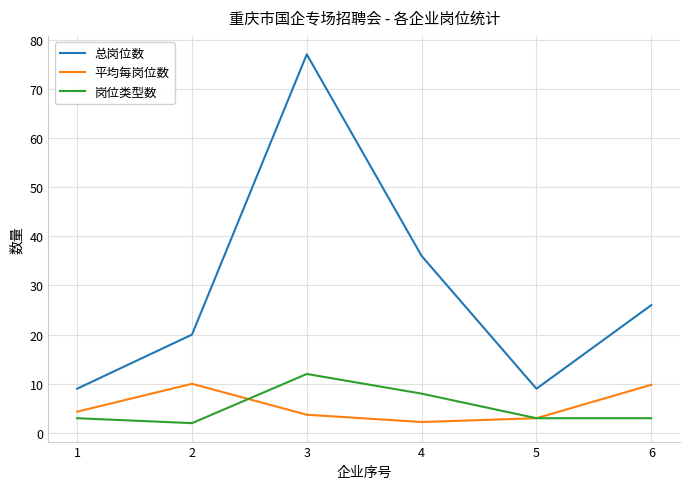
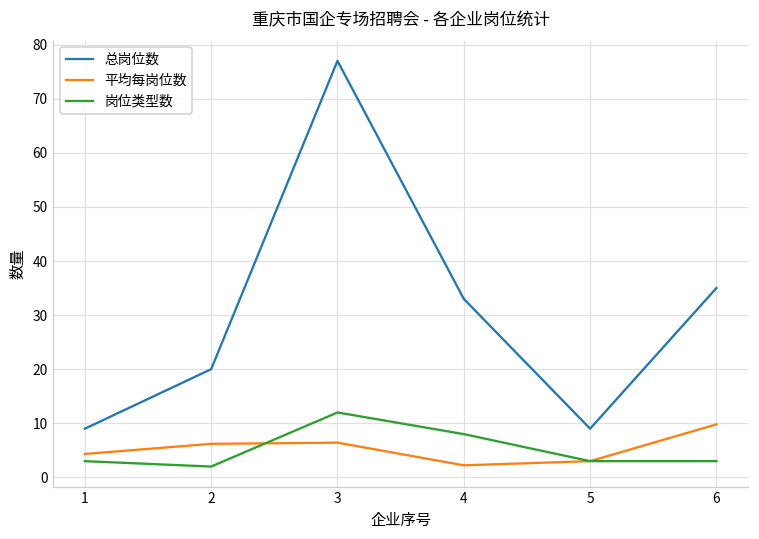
平均每岗位数, 2: 10 -> 6
平均每岗位数, 3: 4 -> 6
总岗位数, 4: 36 -> 33
总岗位数, 6: 26 -> 35
